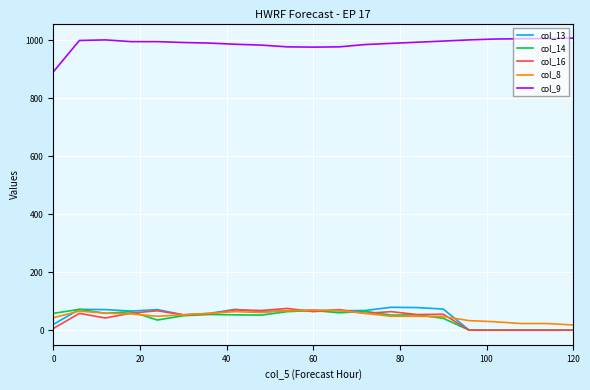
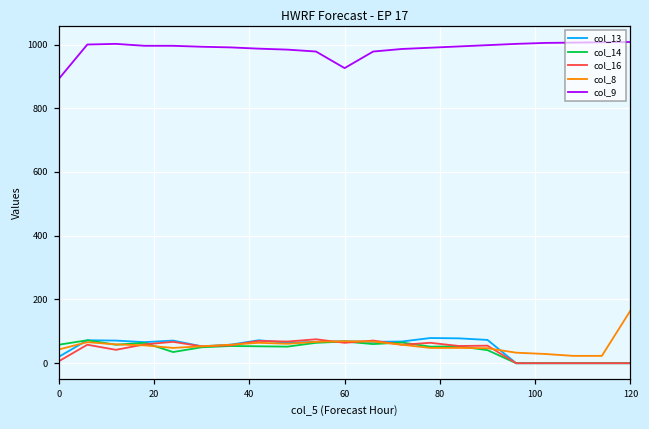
col_9, 60: 980 -> 930
col_8, 120: 20 -> 170
